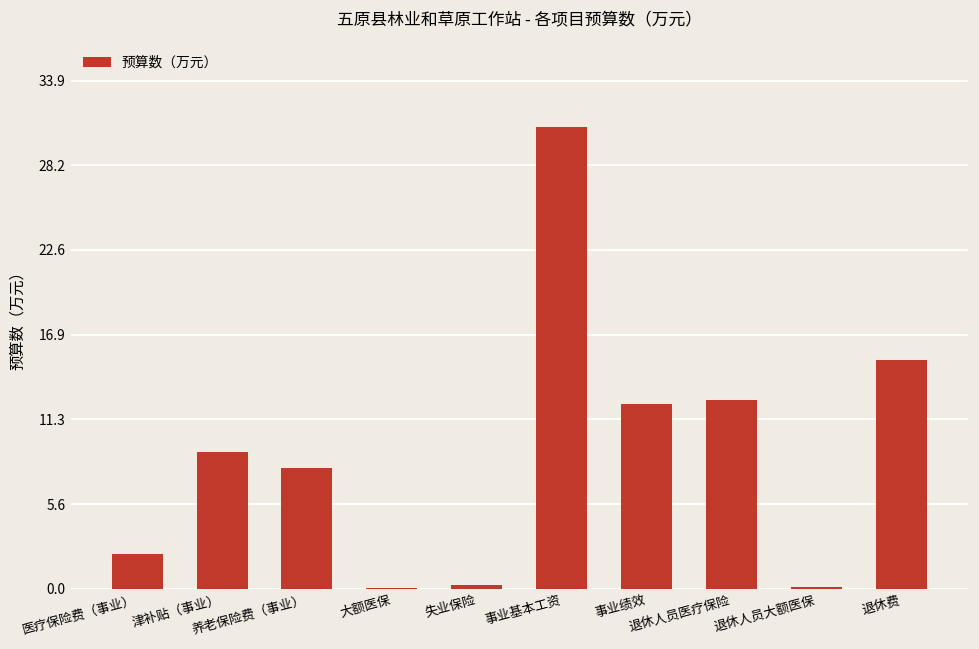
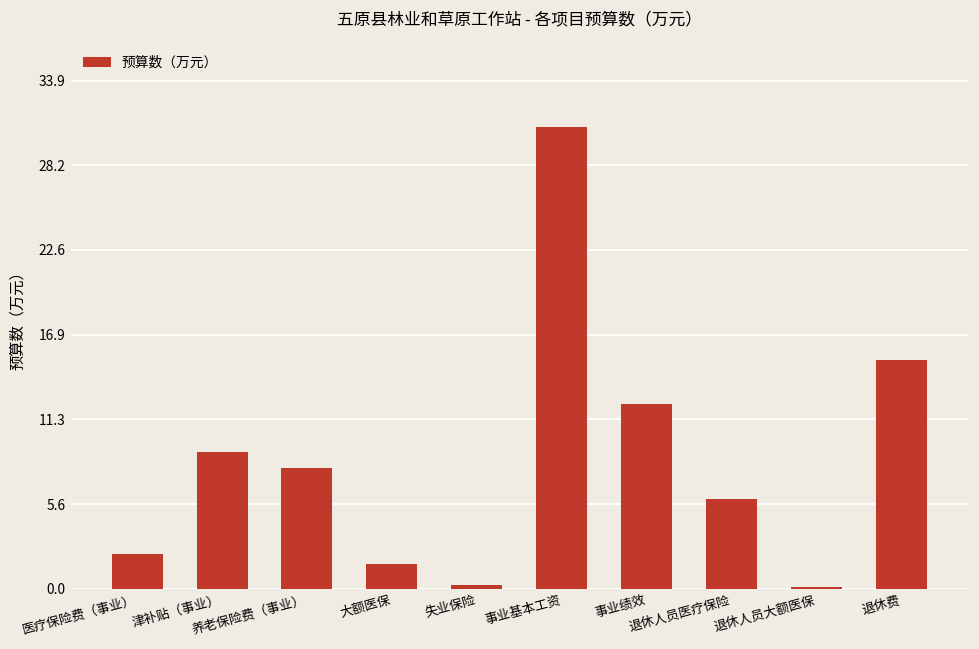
大额医保: 0.0 -> 1.7
退休人员医疗保险: 12.6 -> 6.0
